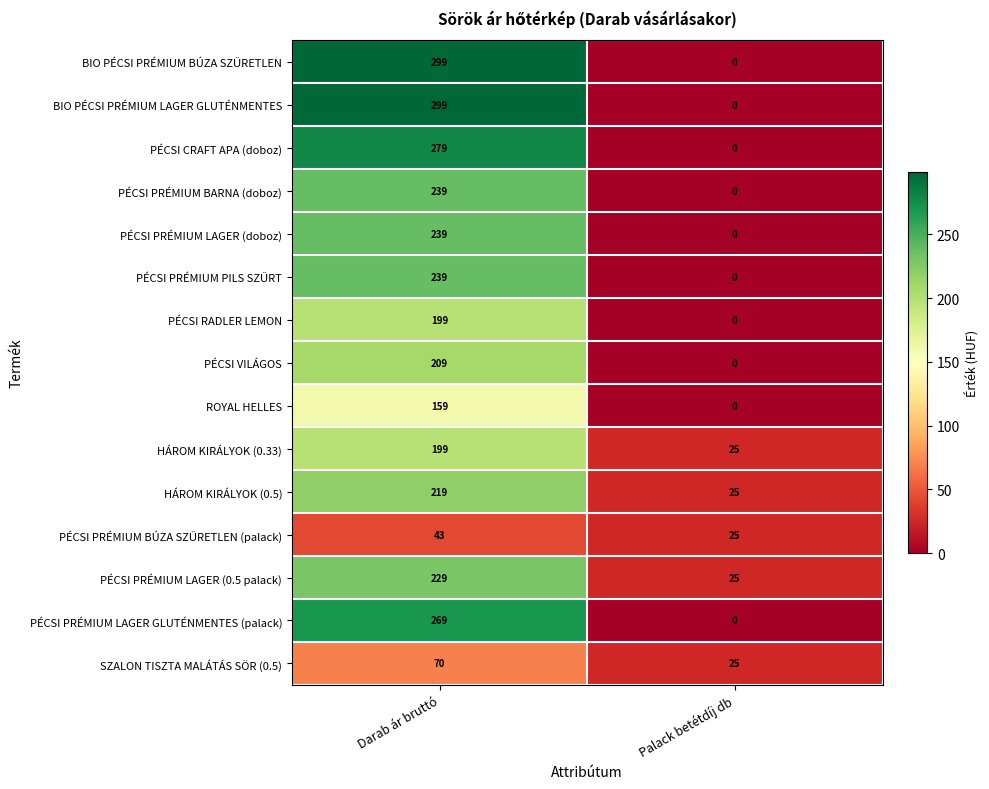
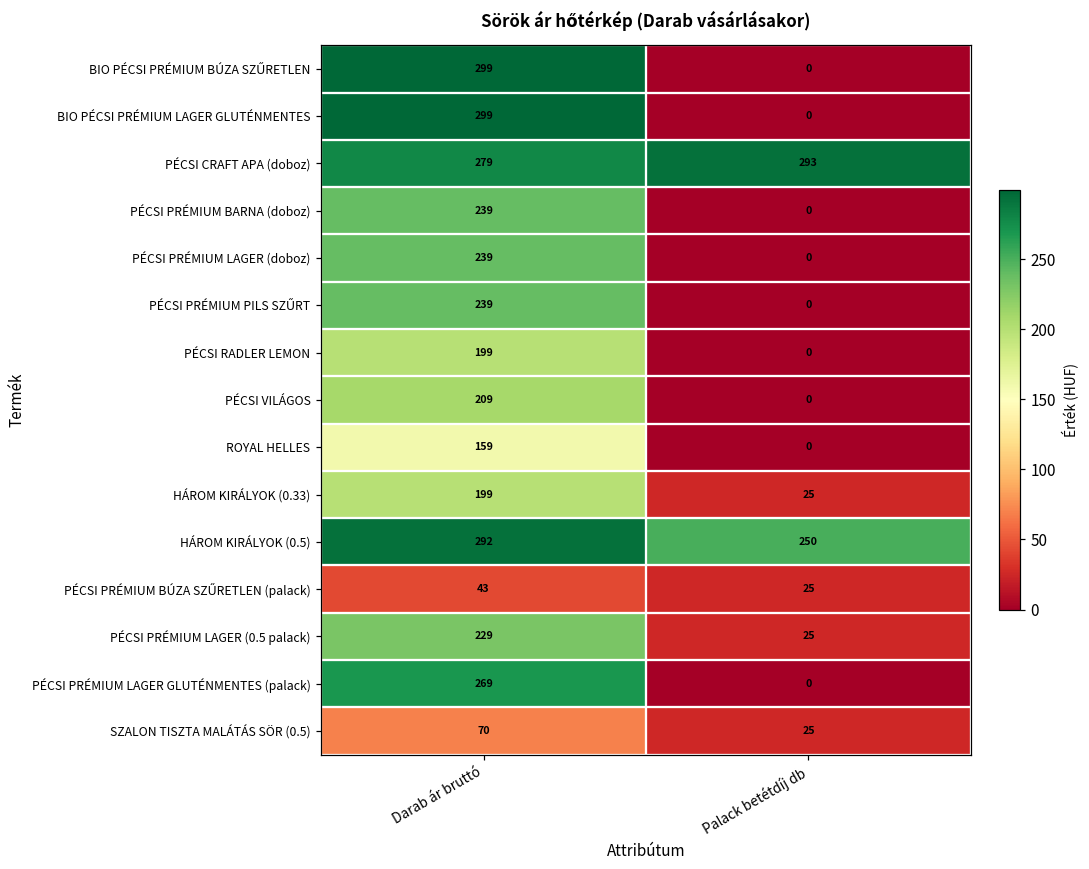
PÉCSI CRAFT APA (doboz), Palack betétdíj db: 0 -> 293
HÁROM KIRÁLYOK (0.5), Darab ár bruttó: 219 -> 292
HÁROM KIRÁLYOK (0.5), Palack betétdíj db: 25 -> 250
